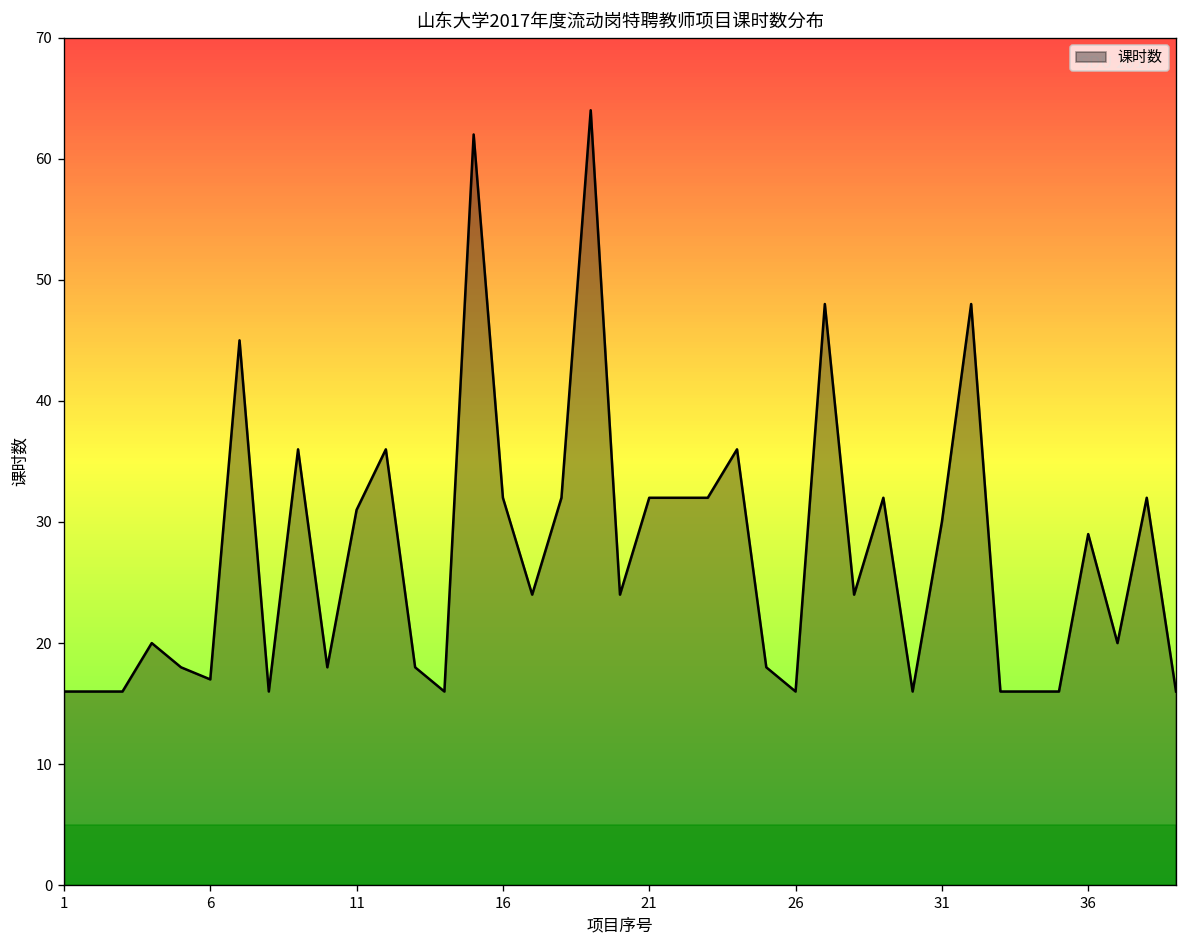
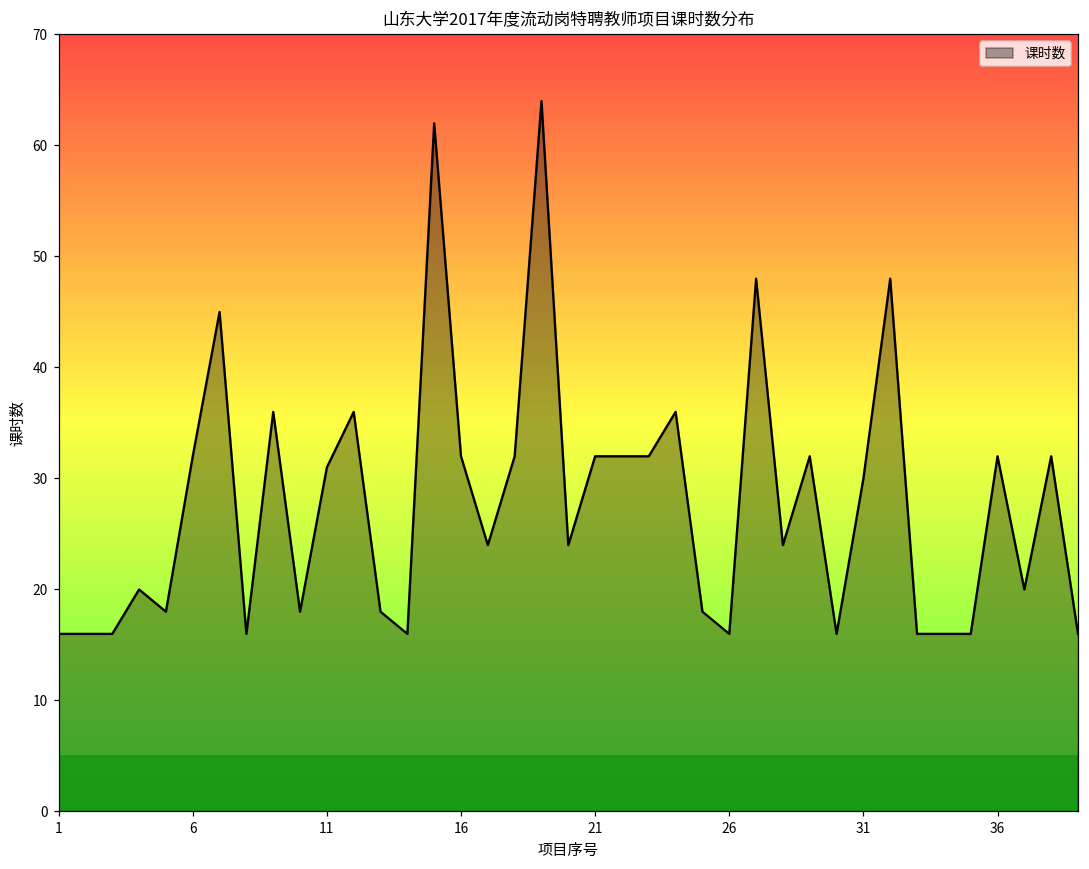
6: 17 -> 32
36: 29 -> 32
